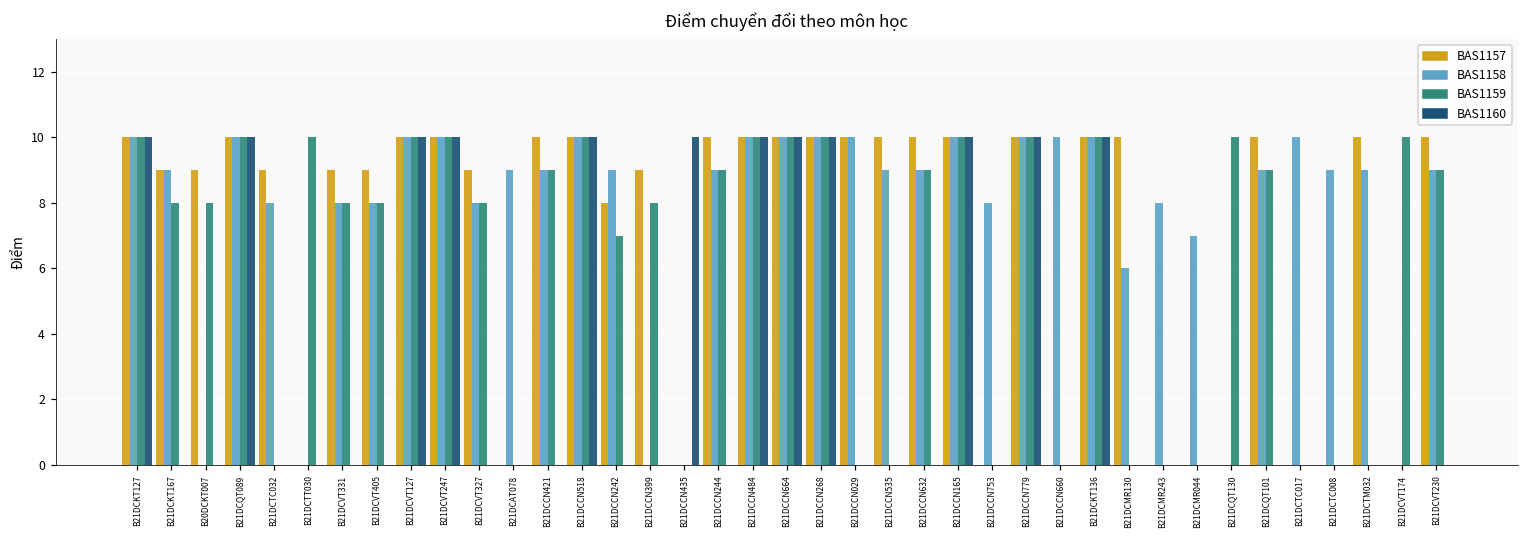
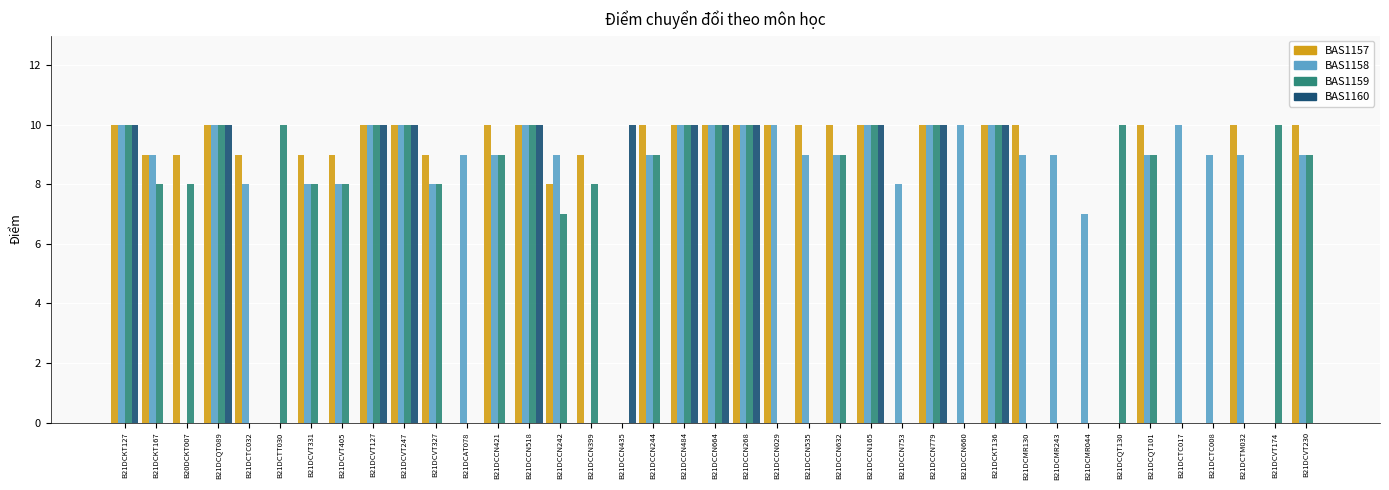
BAS1158, B21DCMR130: 6 -> 9
BAS1158, B21DCMR243: 8 -> 9
